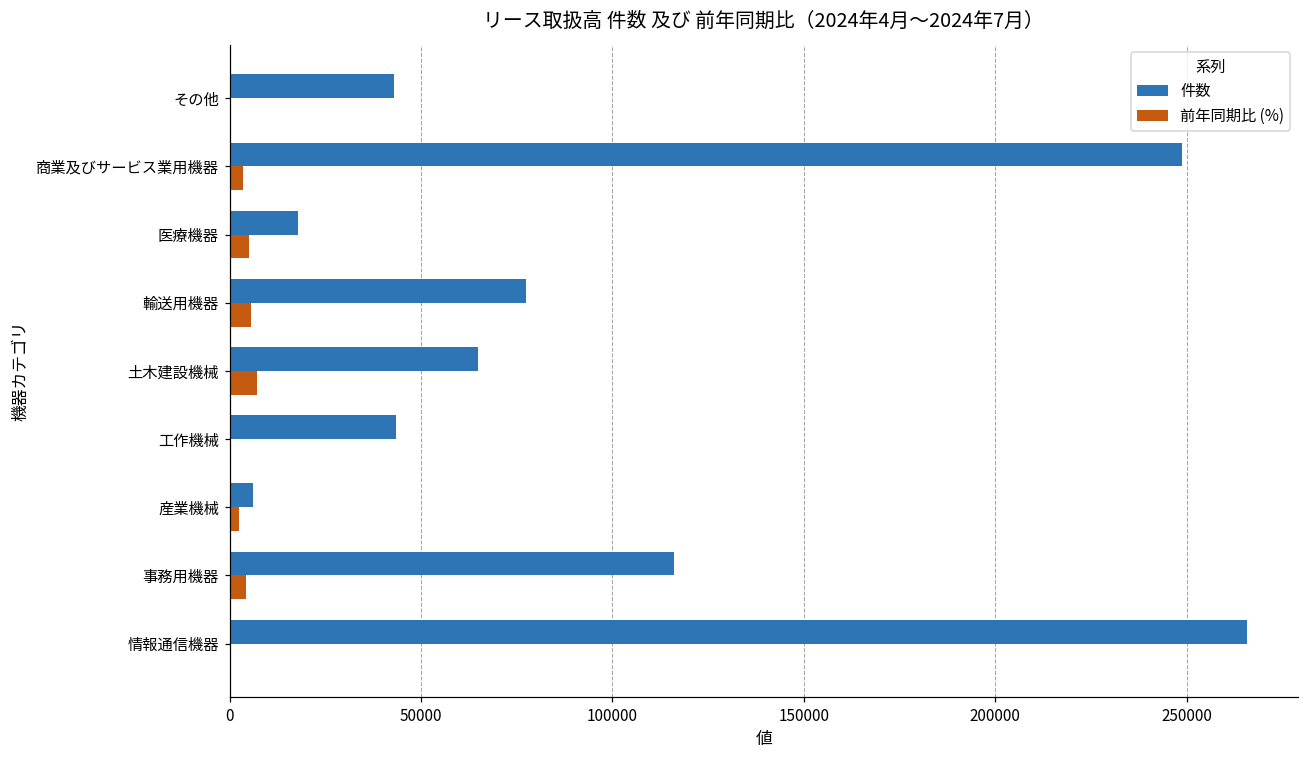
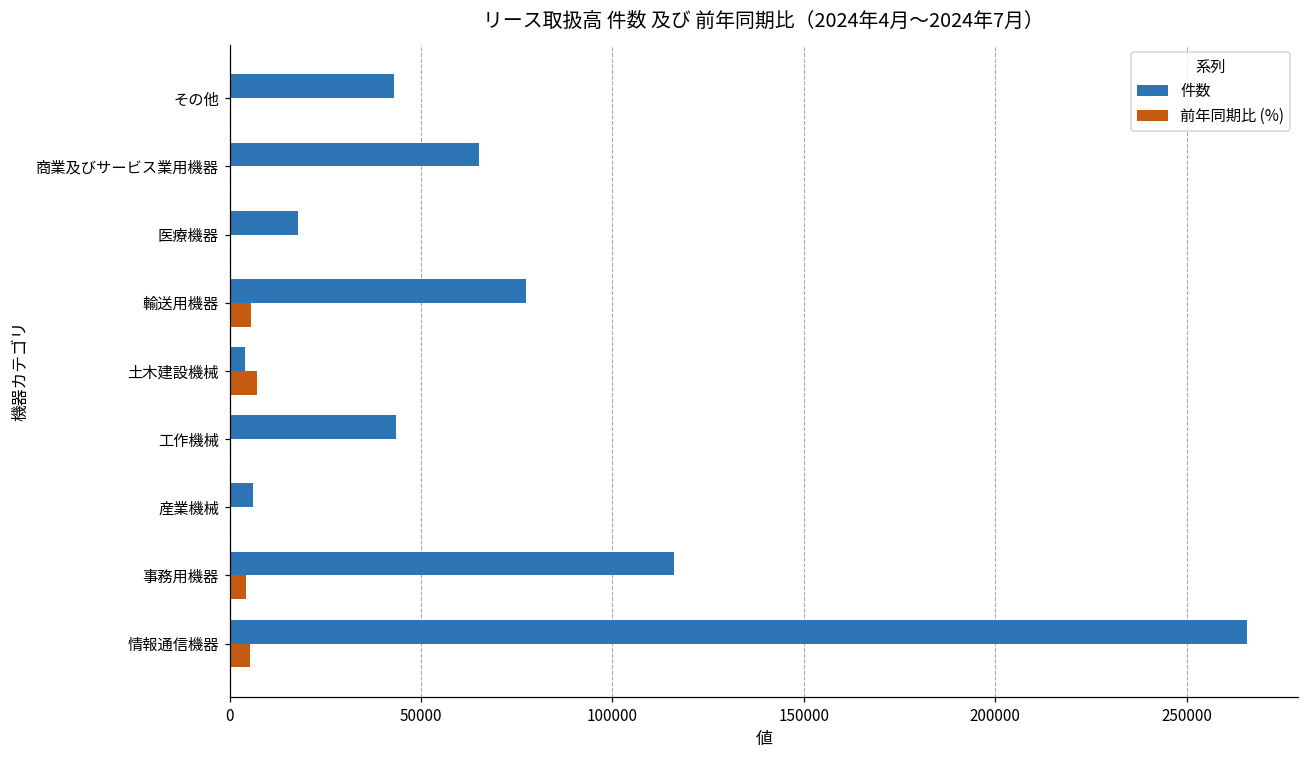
件数, 商業及びサービス業用機器: 249000 -> 65000
前年同期比 (%), 商業及びサービス業用機器: 3000 -> 0
前年同期比 (%), 医療機器: 5000 -> 0
件数, 土木建設機械: 65000 -> 4000
前年同期比 (%), 産業機械: 2000 -> 0
前年同期比 (%), 情報通信機器: 0 -> 5000
